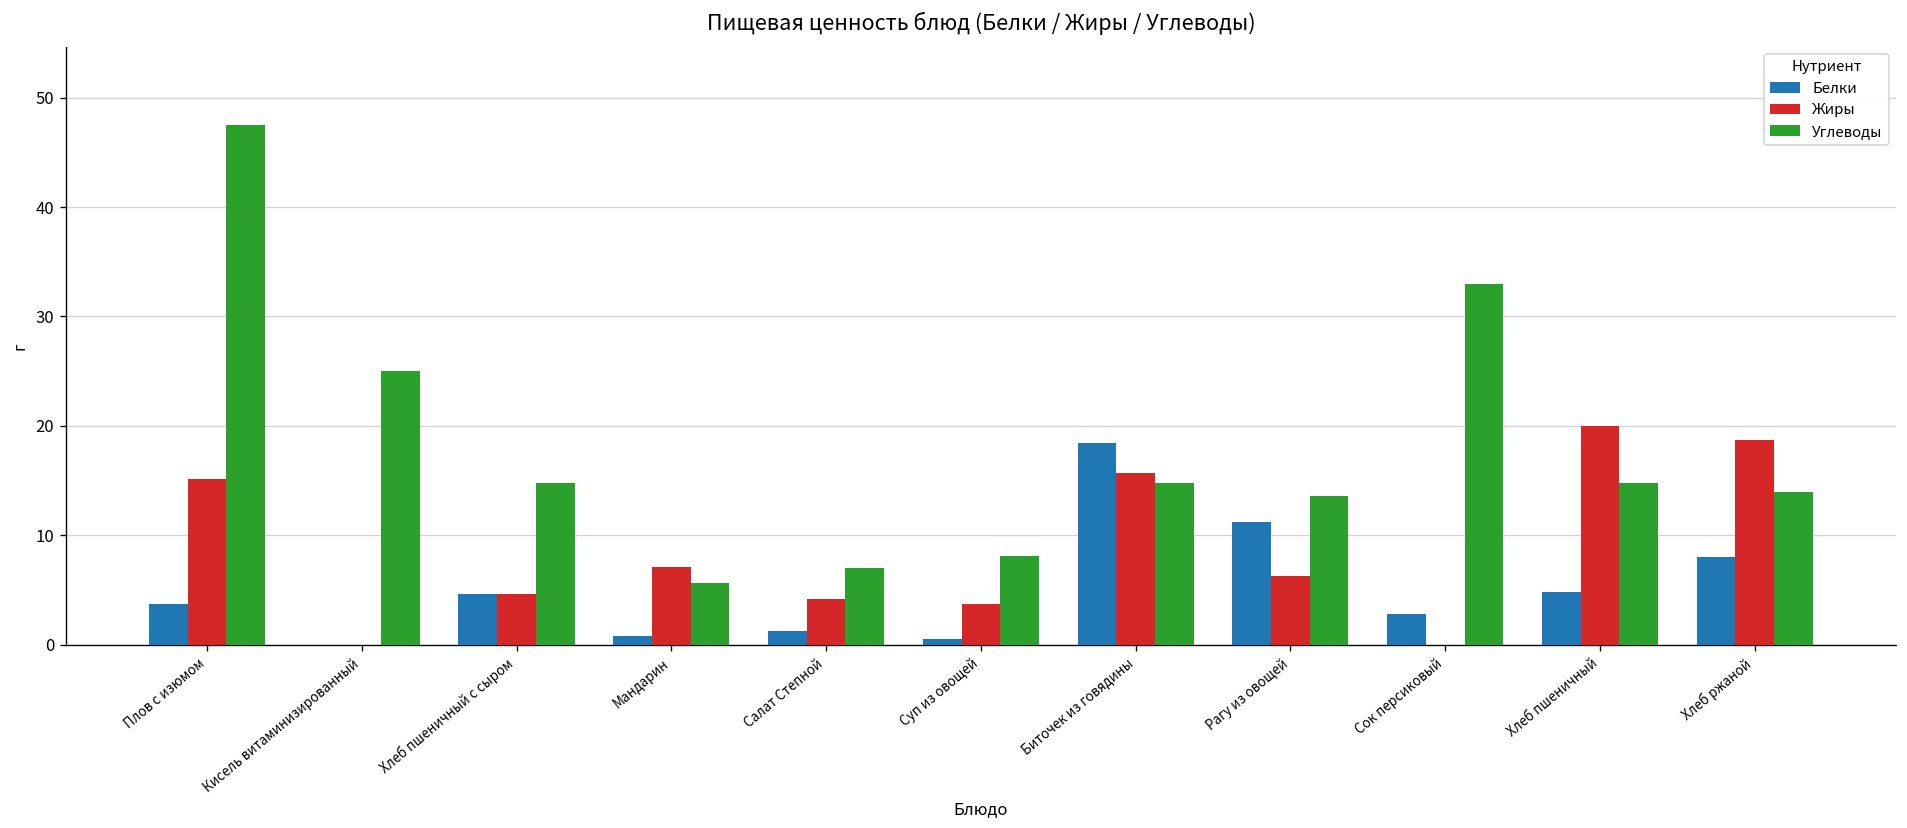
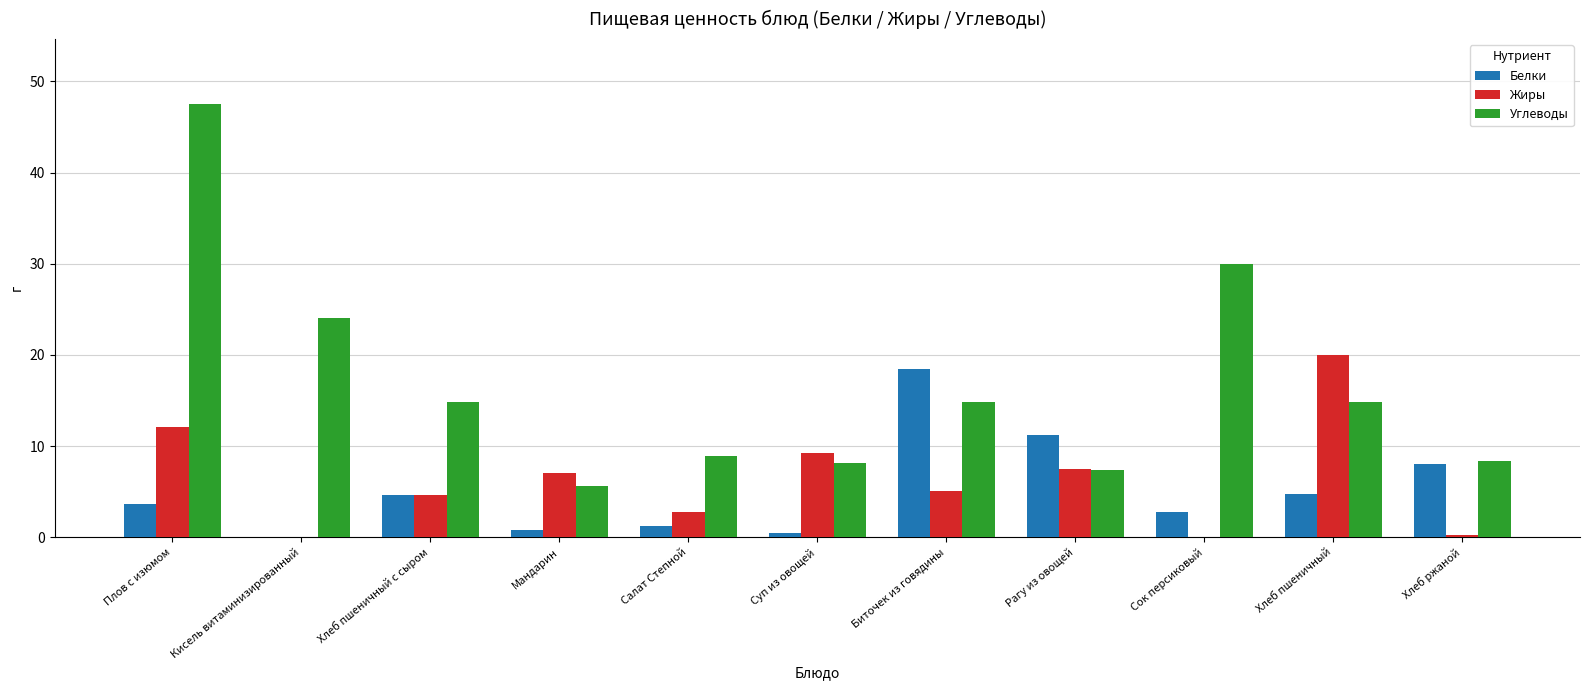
Жиры, Плов с изюмом: 15 -> 12
Углеводы, Кисель витаминизированный: 25 -> 24
Жиры, Салат Степной: 4 -> 3
Углеводы, Салат Степной: 7 -> 9
Жиры, Суп из овощей: 4 -> 9
Жиры, Биточек из говядины: 16 -> 5
Жиры, Рагу из овощей: 6 -> 8
Углеводы, Рагу из овощей: 14 -> 7
Углеводы, Сок персиковый: 33 -> 30
Жиры, Хлеб ржаной: 19 -> 0
Углеводы, Хлеб ржаной: 14 -> 8
